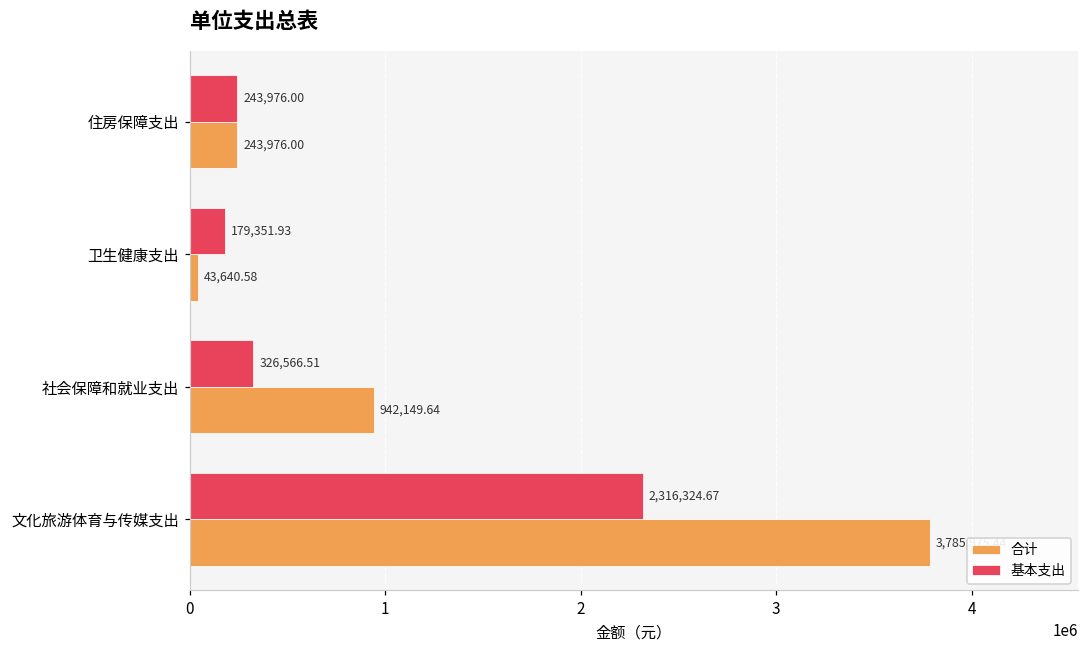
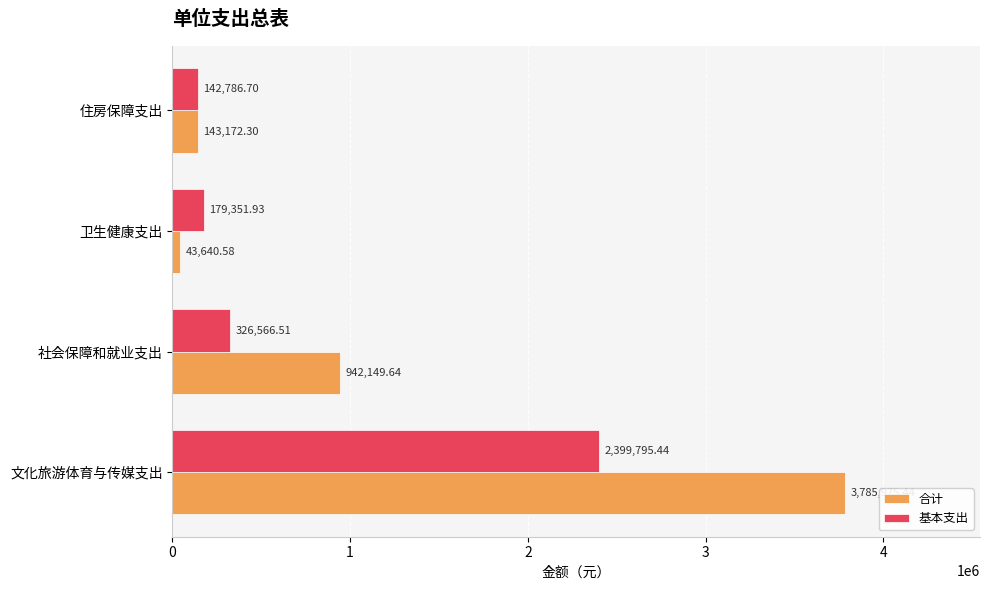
基本支出, 住房保障支出: 243,976.00 -> 142,786.70
合计, 住房保障支出: 243,976.00 -> 143,172.30
基本支出, 文化旅游体育与传媒支出: 2,316,324.67 -> 2,399,795.44
